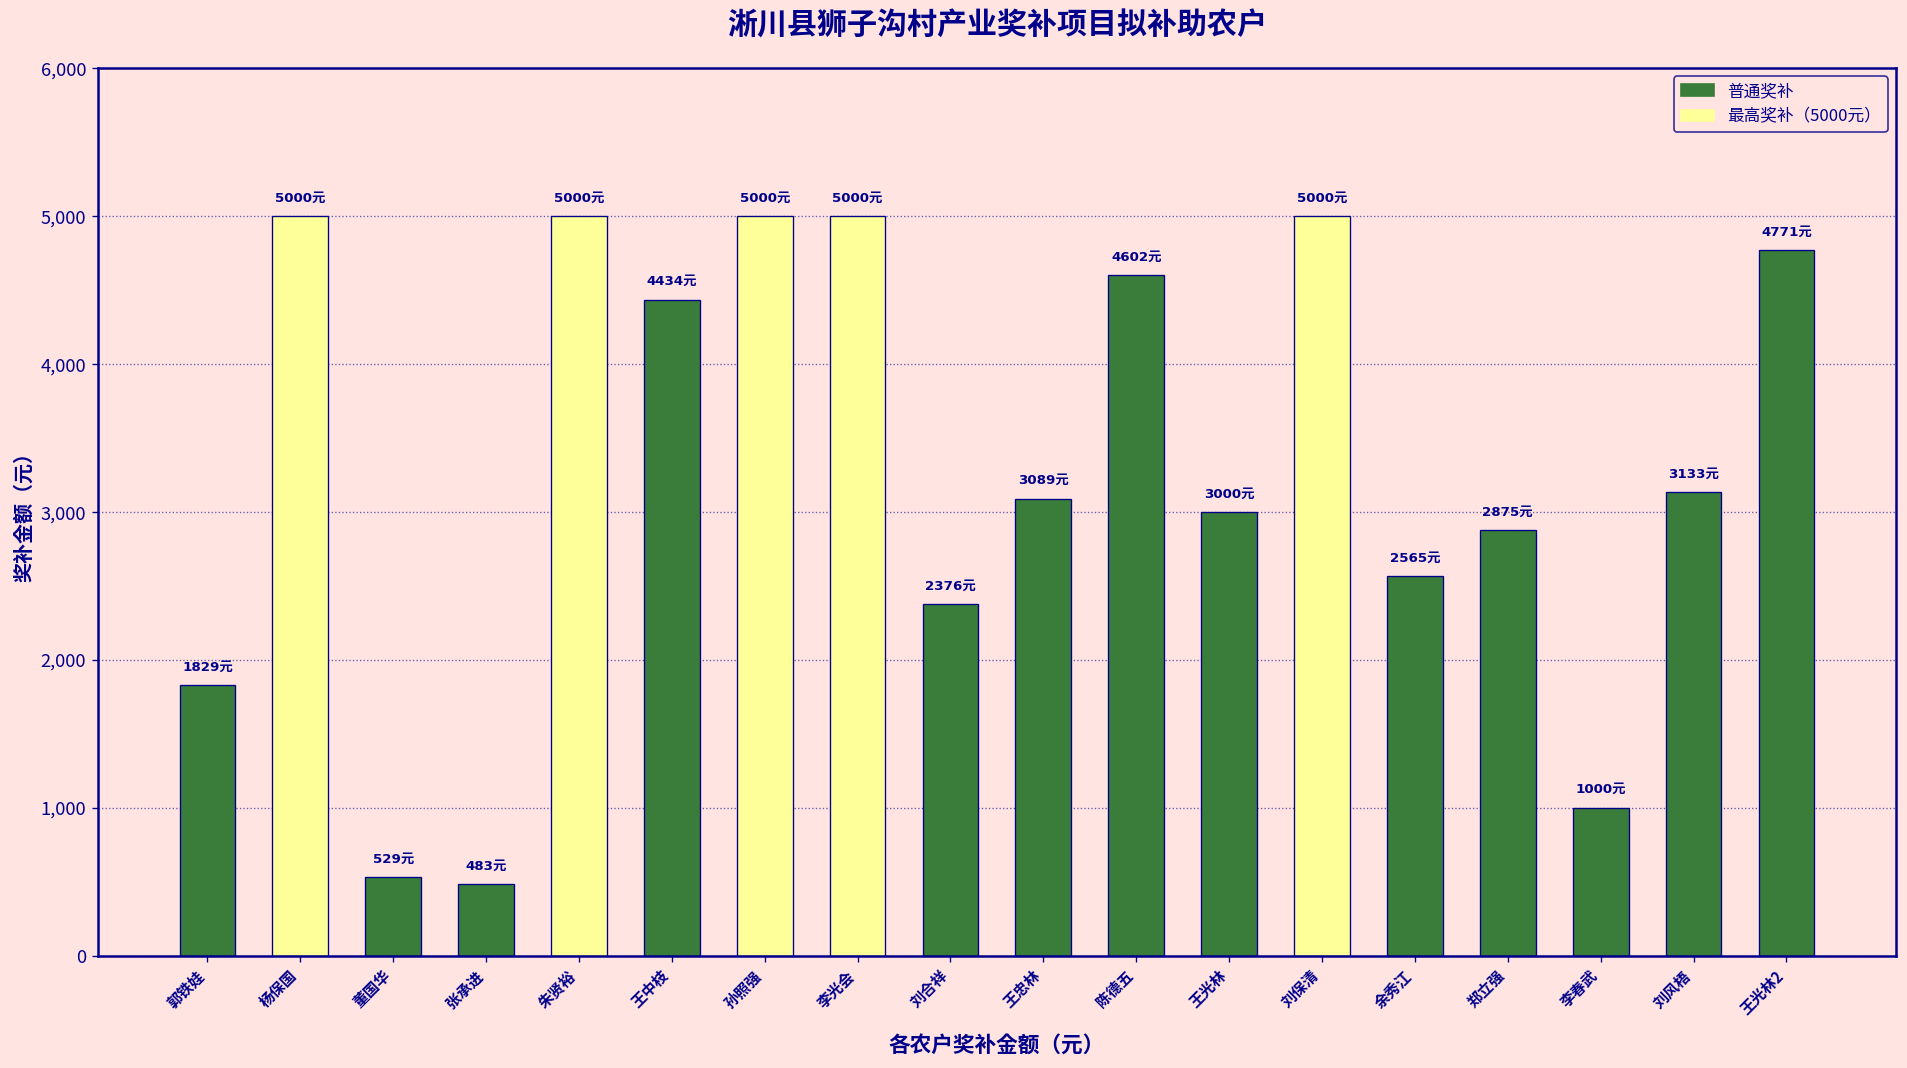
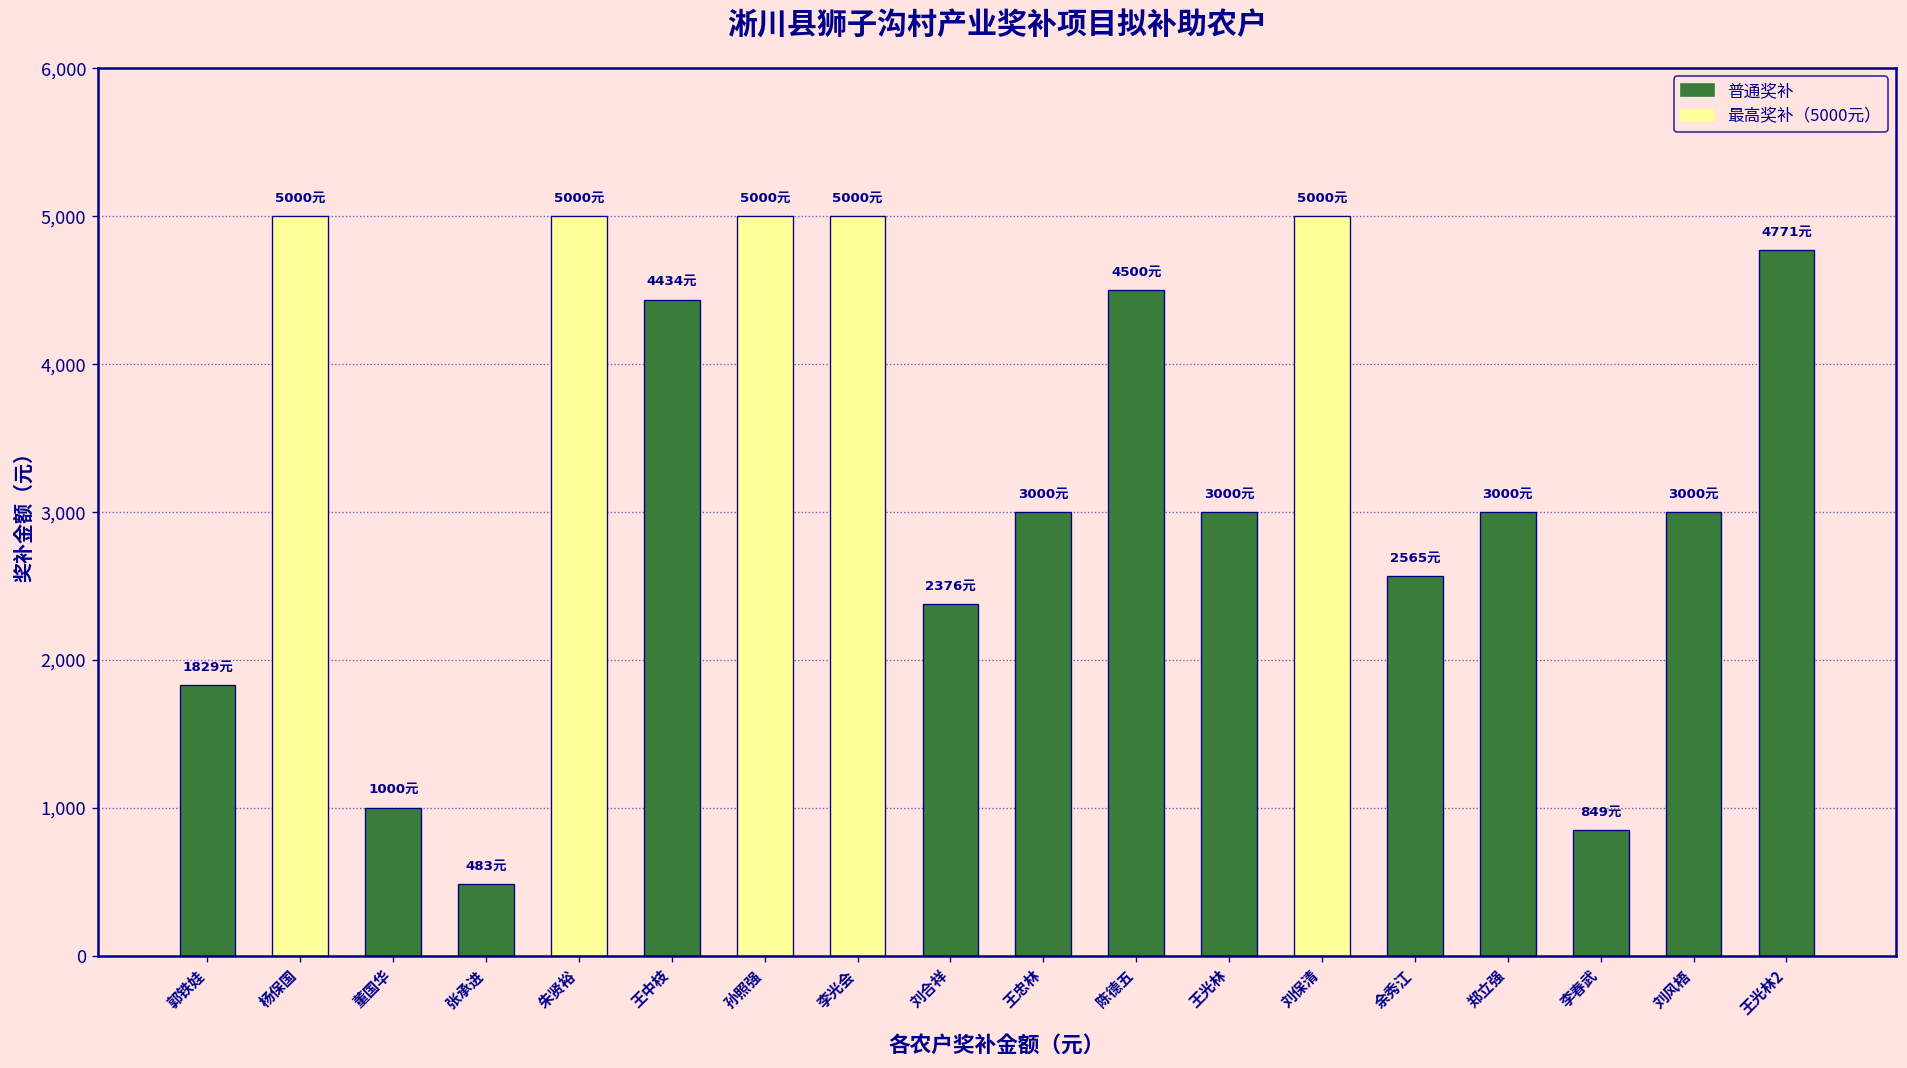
董国华: 529元 -> 1000元
王忠林: 3089元 -> 3000元
陈德五: 4602元 -> 4500元
郑立强: 2875元 -> 3000元
李春武: 1000元 -> 849元
刘风梧: 3133元 -> 3000元
